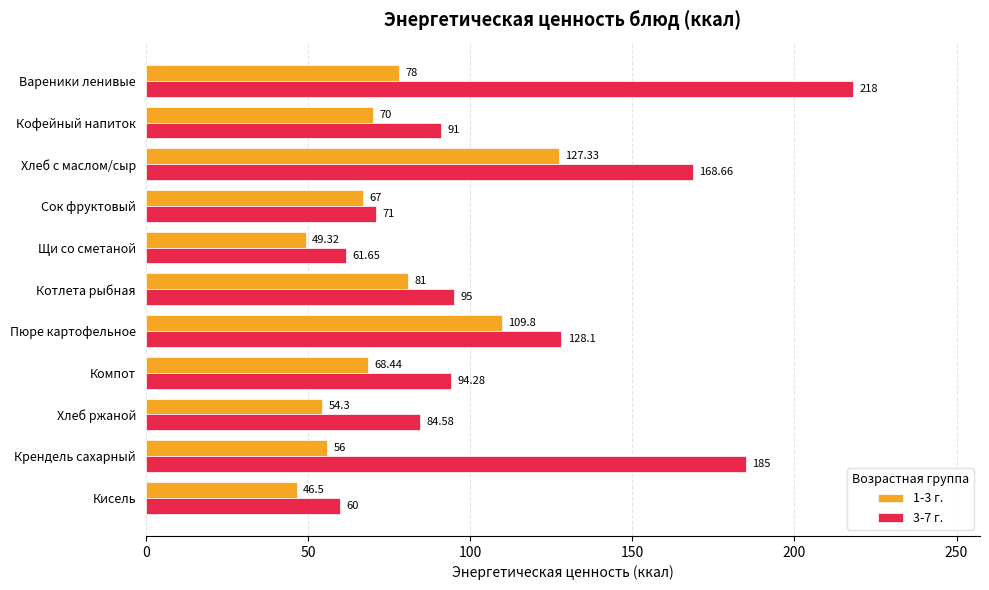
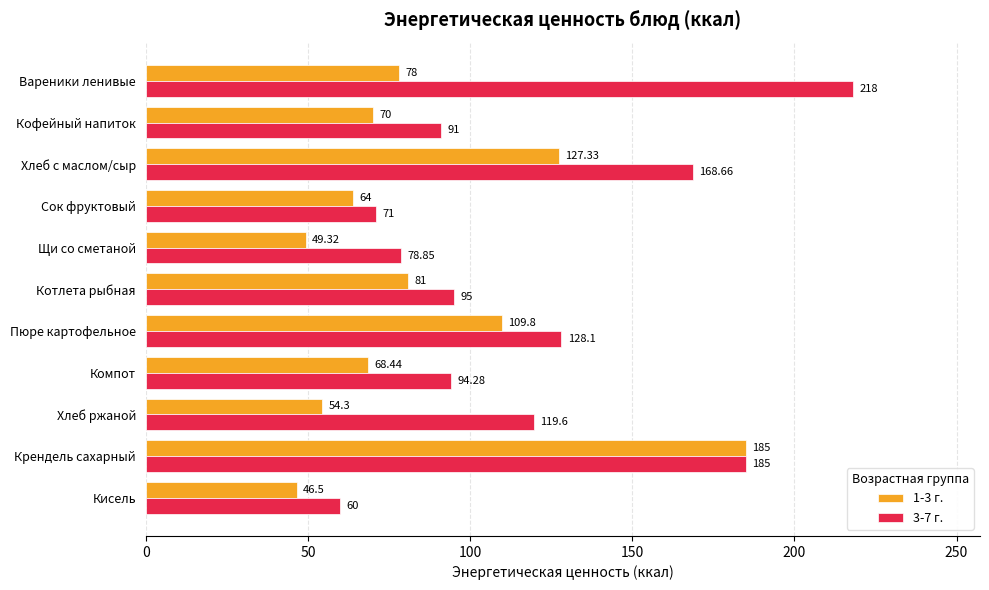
1-3 г., Сок фруктовый: 67 -> 64
3-7 г., Щи со сметаной: 61.65 -> 78.85
3-7 г., Хлеб ржаной: 84.58 -> 119.6
1-3 г., Крендель сахарный: 56 -> 185
